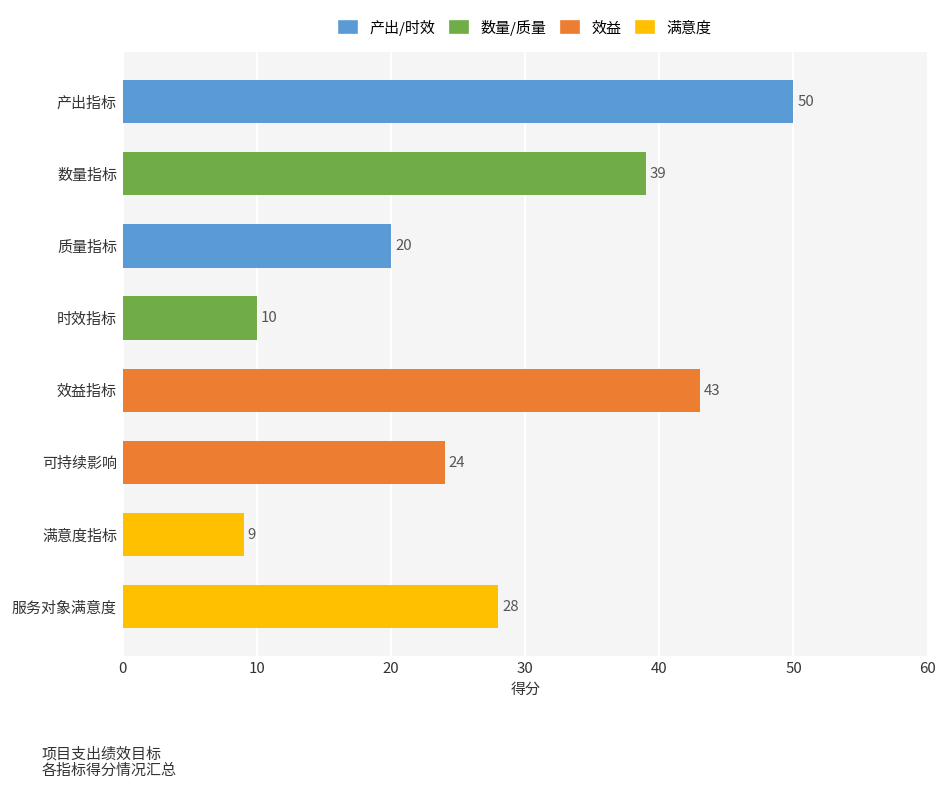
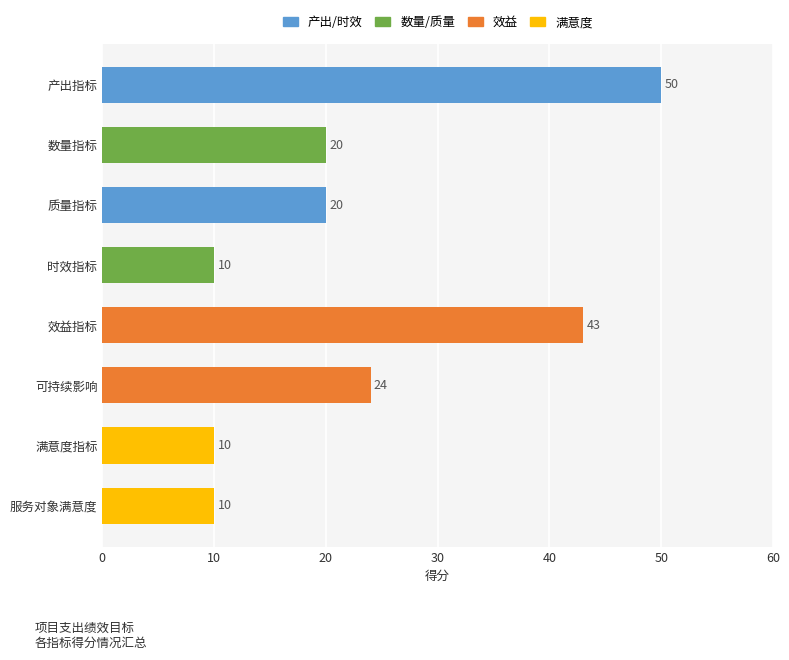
数量指标: 39 -> 20
满意度指标: 9 -> 10
服务对象满意度: 28 -> 10
